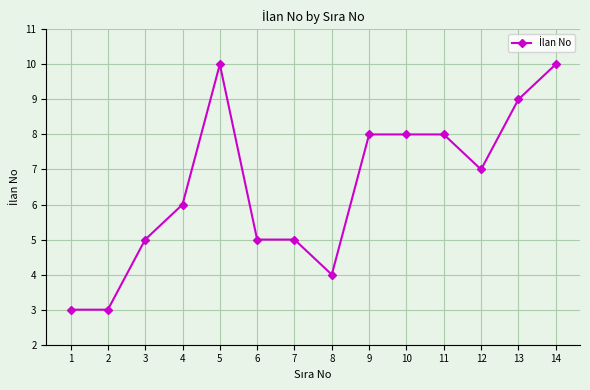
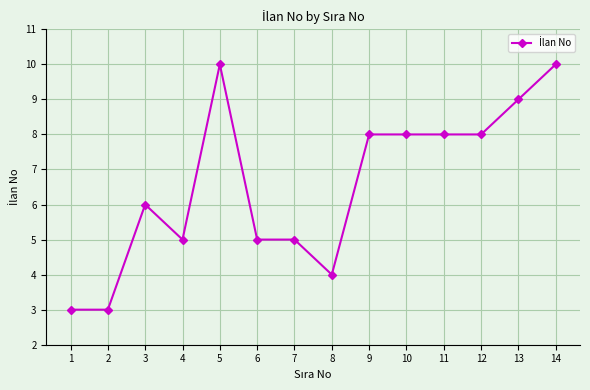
3: 5 -> 6
4: 6 -> 5
12: 7 -> 8
